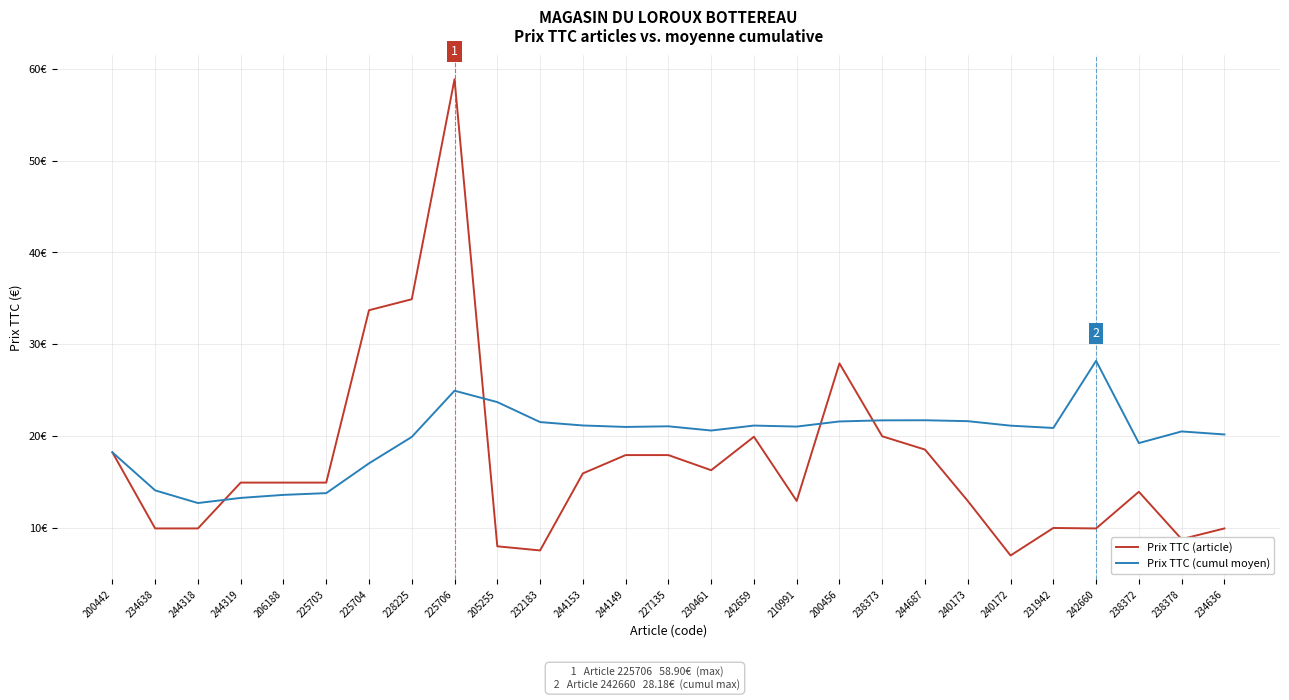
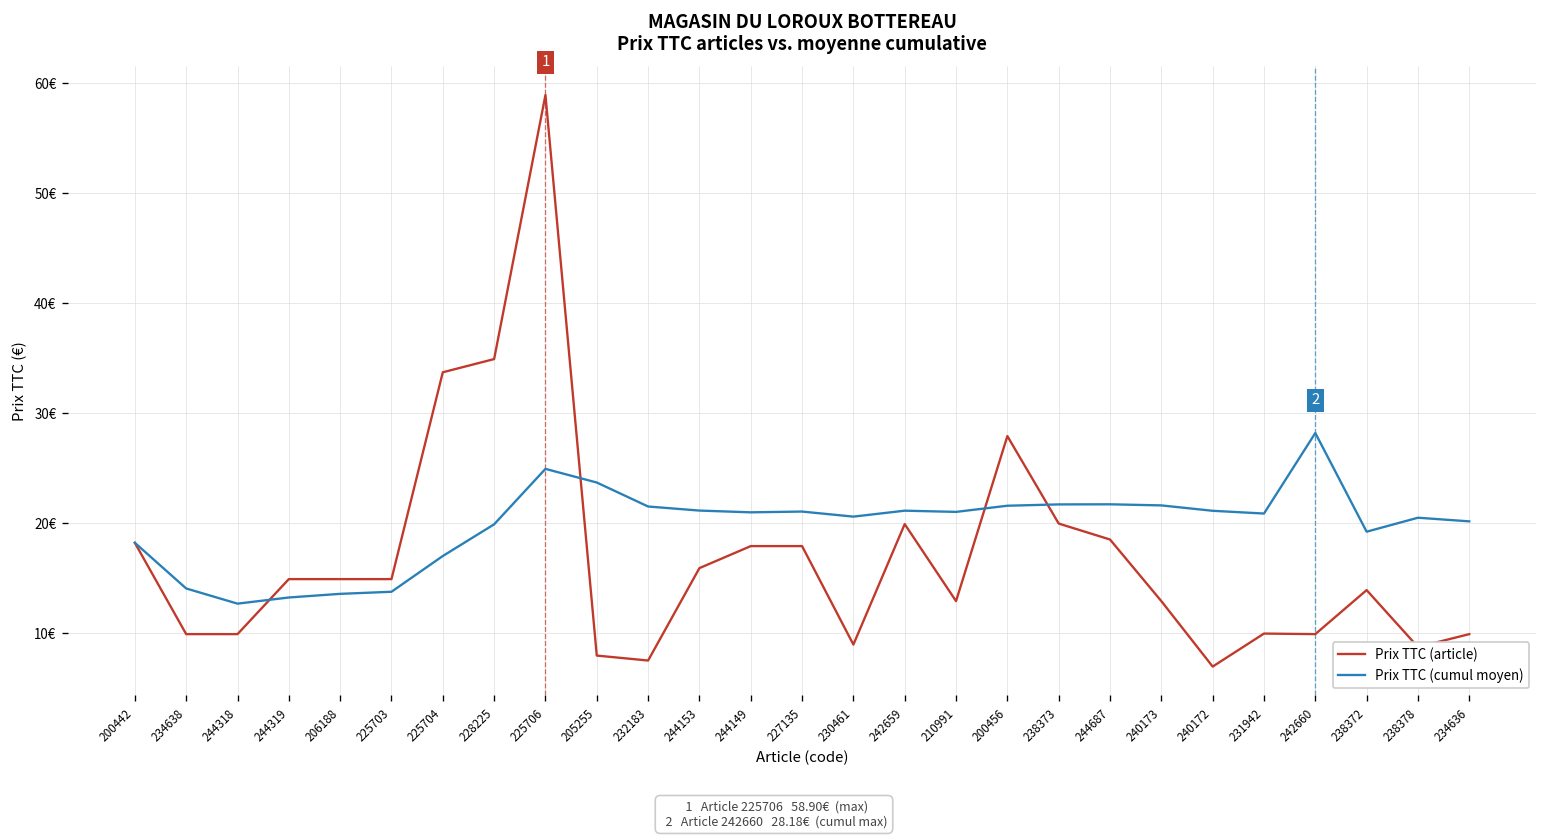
Prix TTC (article), 230461: 16€ -> 9€
